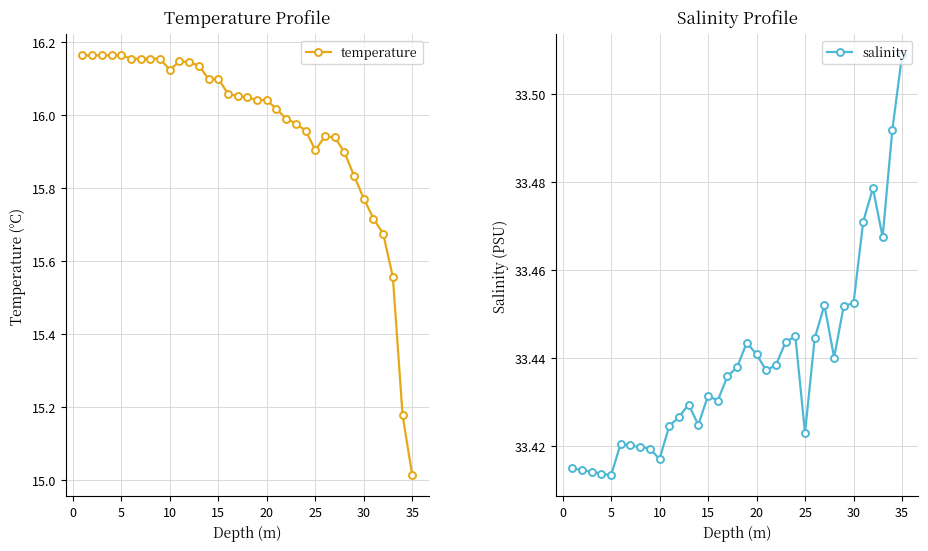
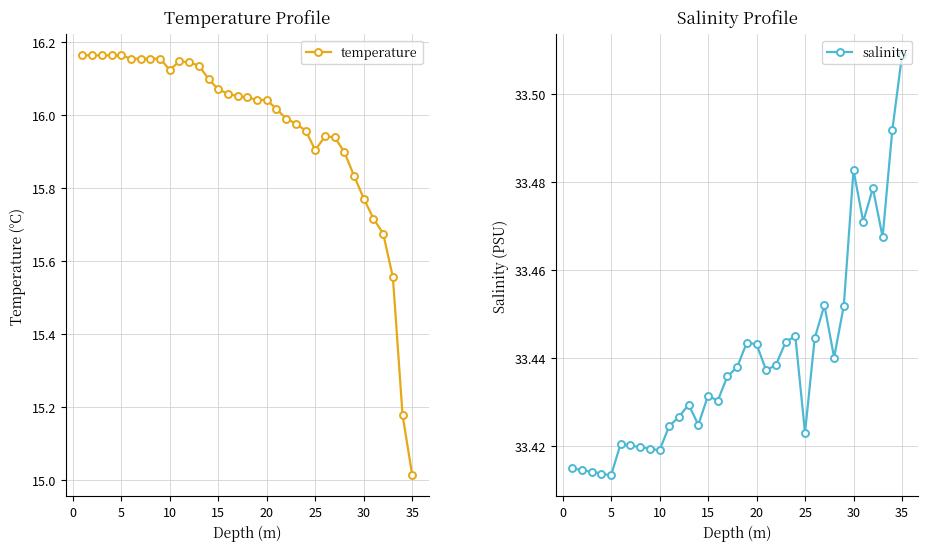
Temperature Profile, 15: 16.10 -> 16.07
Salinity Profile, 10: 33.417 -> 33.419
Salinity Profile, 20: 33.441 -> 33.443
Salinity Profile, 30: 33.452 -> 33.483
